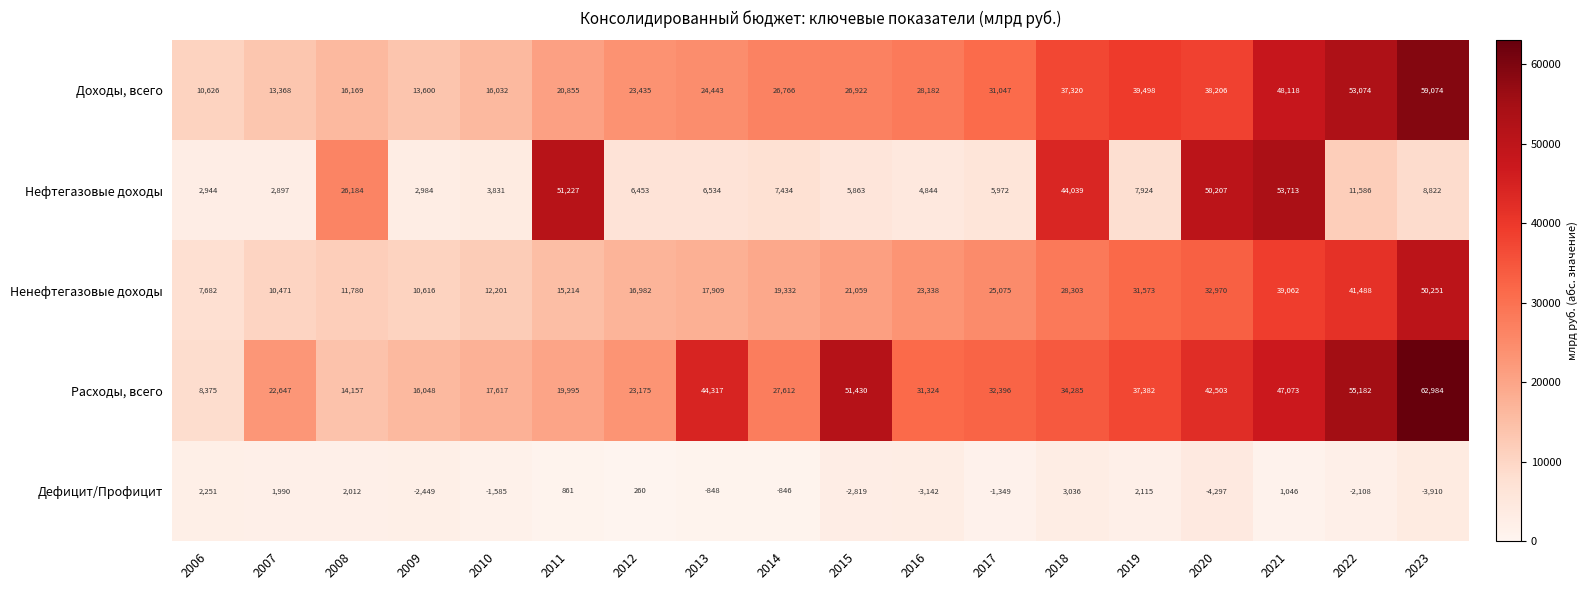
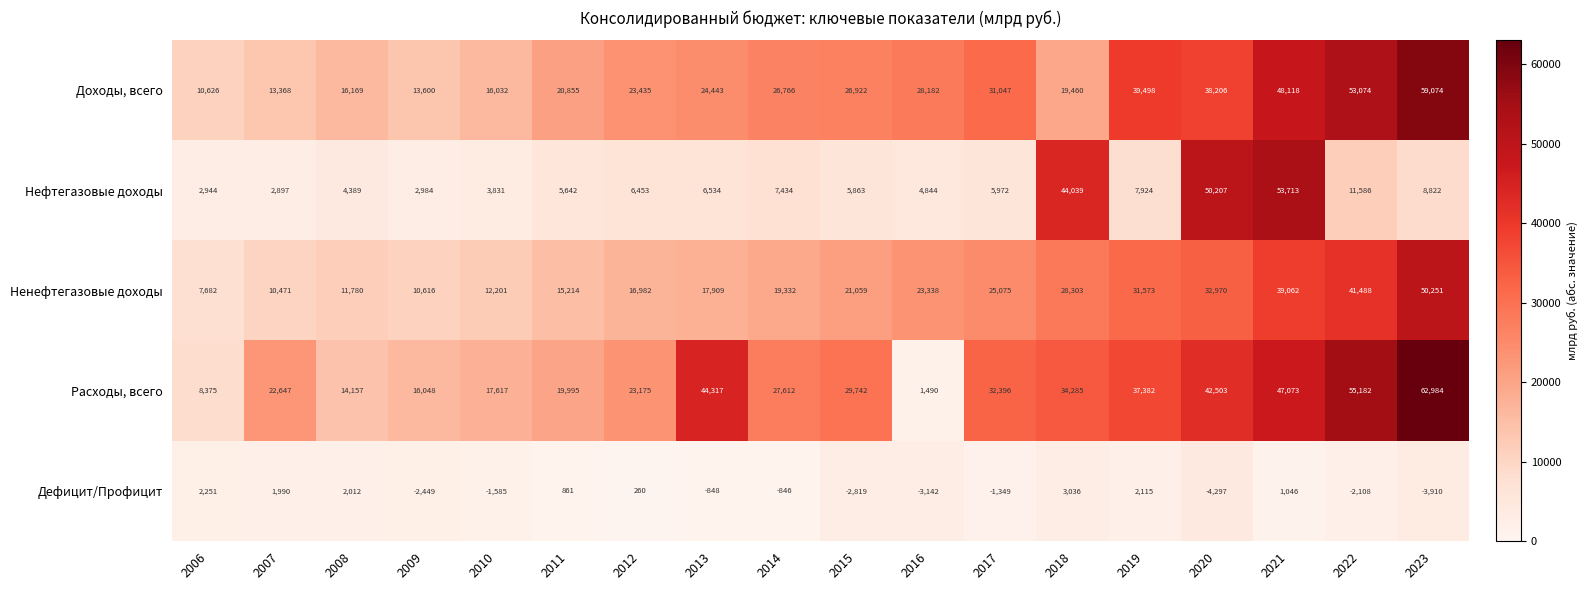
Доходы, всего, 2018: 37,320 -> 19,460
Нефтегазовые доходы, 2008: 26,184 -> 4,389
Нефтегазовые доходы, 2011: 51,227 -> 5,642
Расходы, всего, 2015: 51,430 -> 29,742
Расходы, всего, 2016: 31,324 -> 1,490
